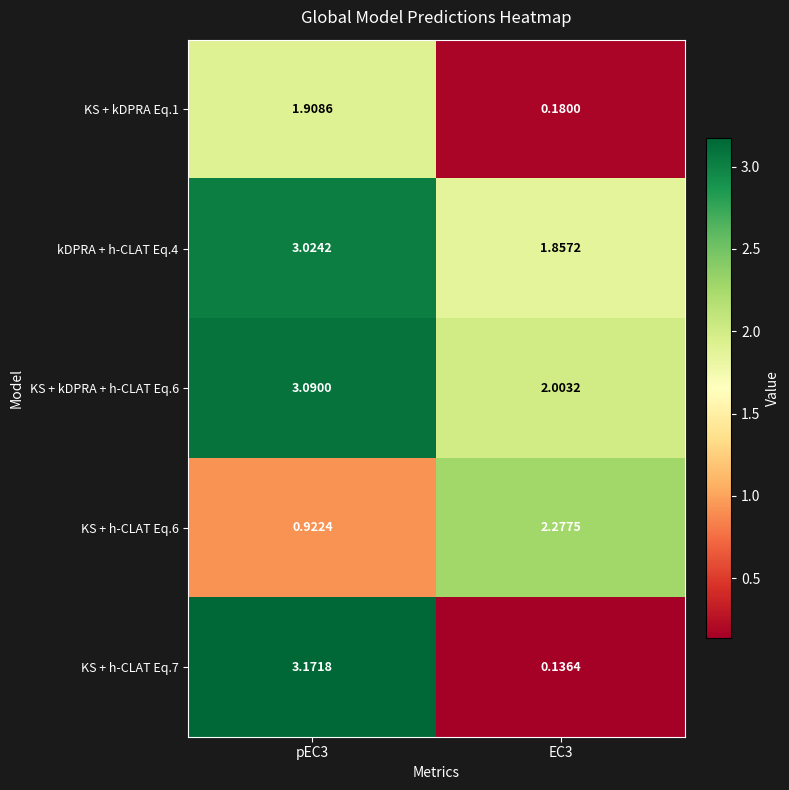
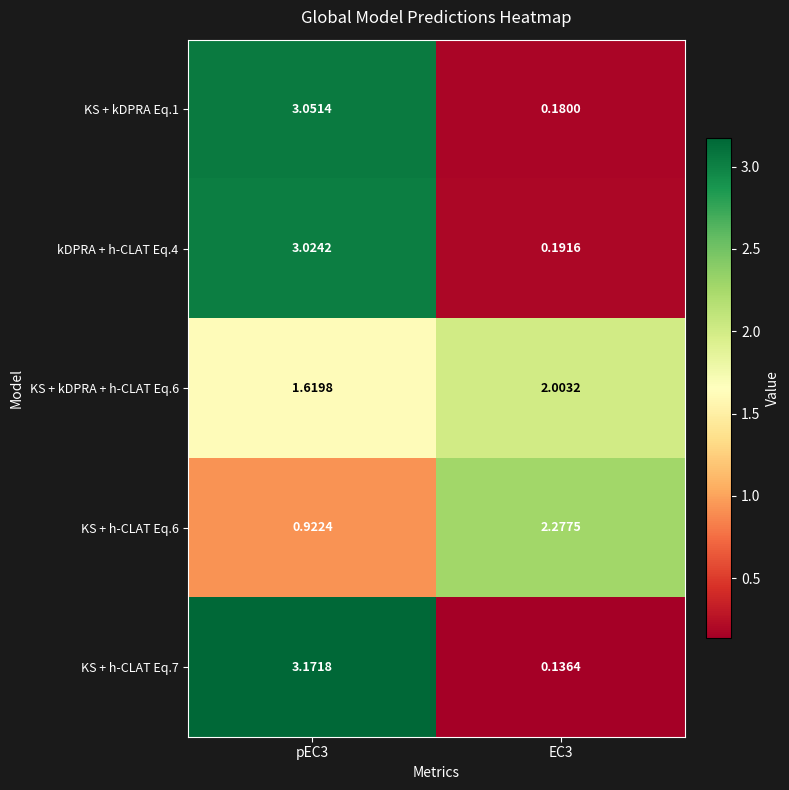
KS + kDPRA Eq.1, pEC3: 1.9086 -> 3.0514
kDPRA + h-CLAT Eq.4, EC3: 1.8572 -> 0.1916
KS + kDPRA + h-CLAT Eq.6, pEC3: 3.0900 -> 1.6198
